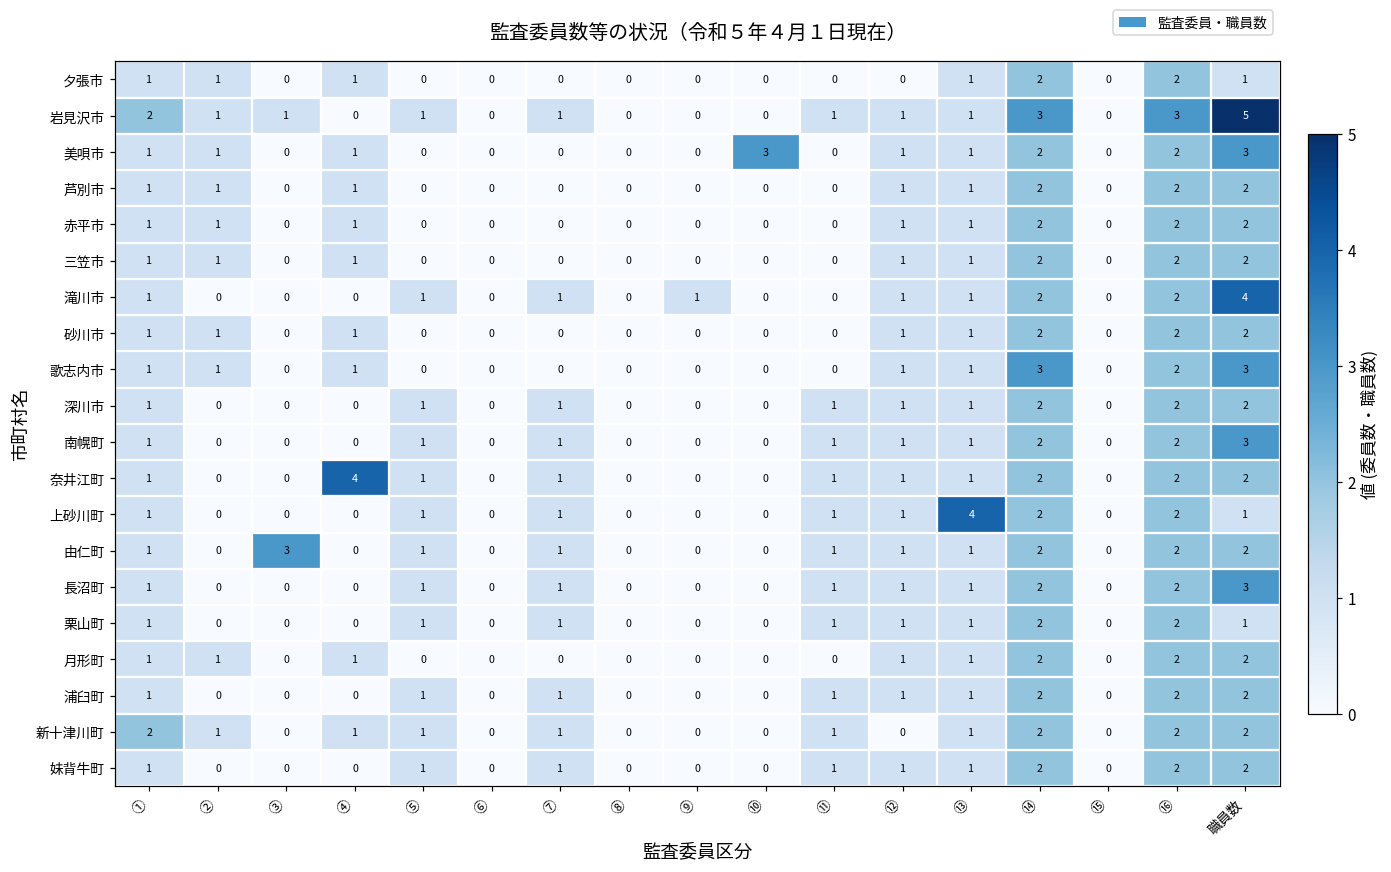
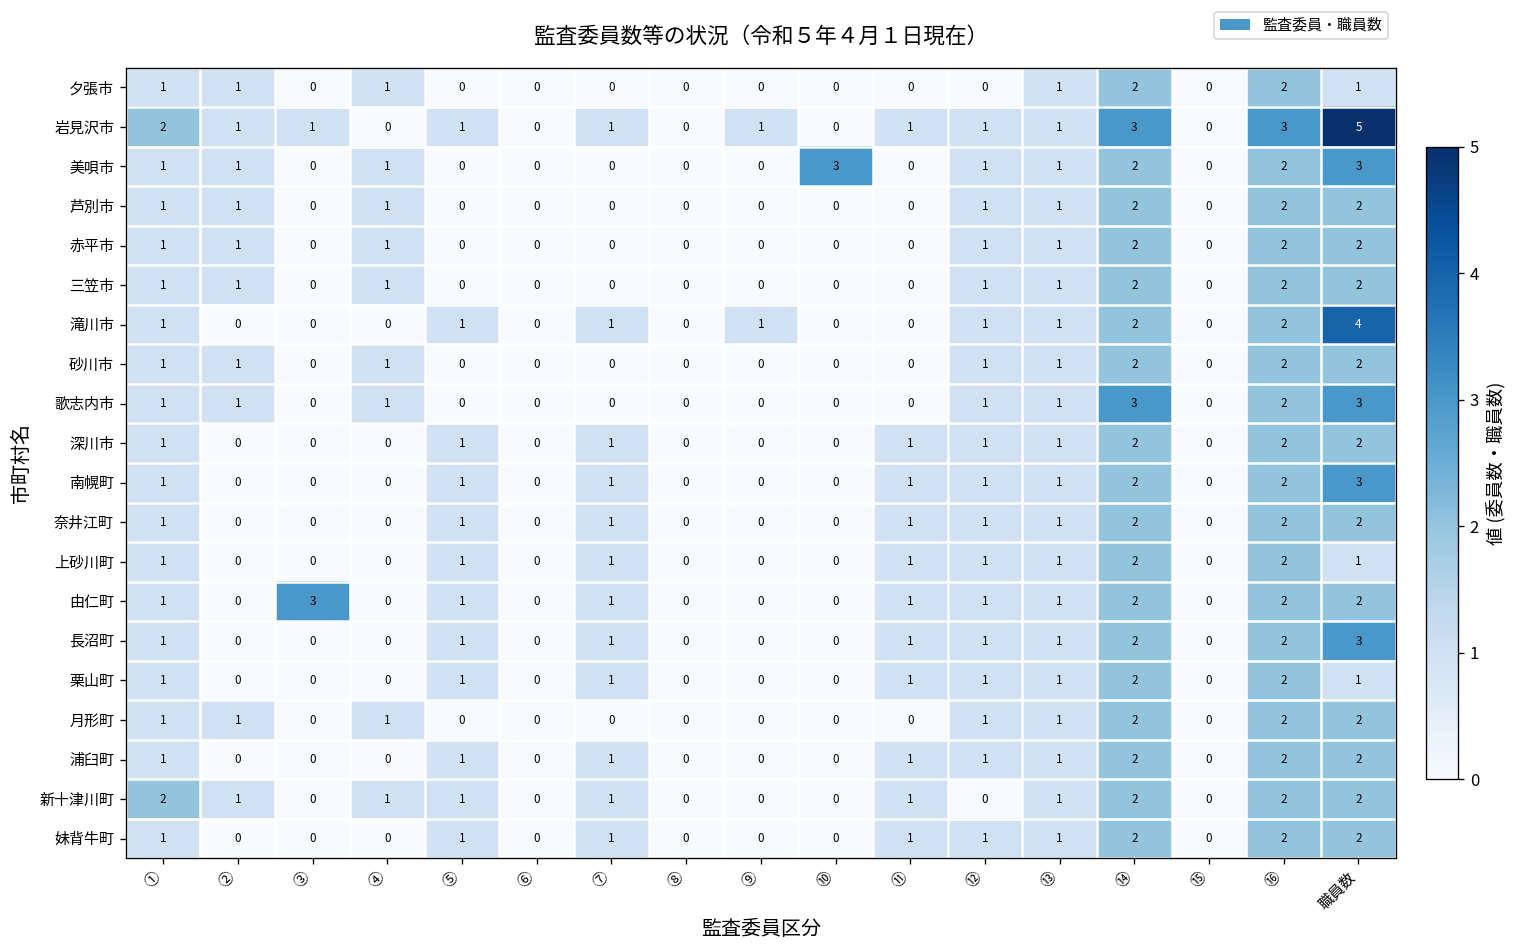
岩見沢市, ⑨: 0 -> 1
奈井江町, ④: 4 -> 0
上砂川町, ⑬: 4 -> 1
